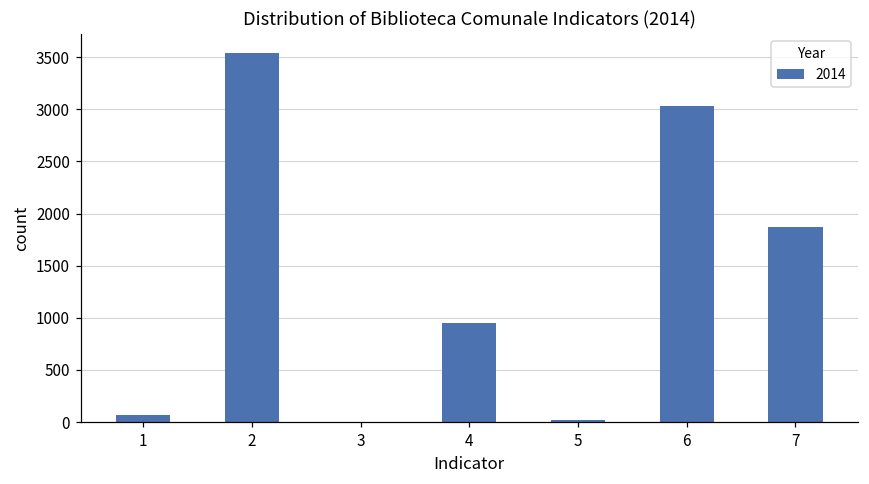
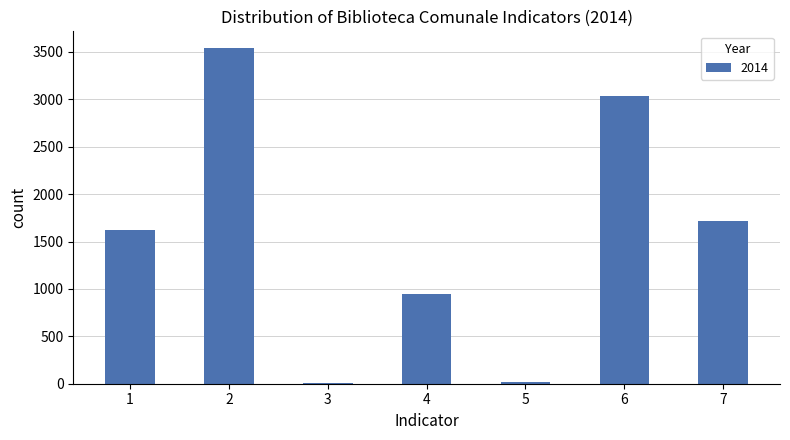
1: 100 -> 1600
7: 1900 -> 1700
